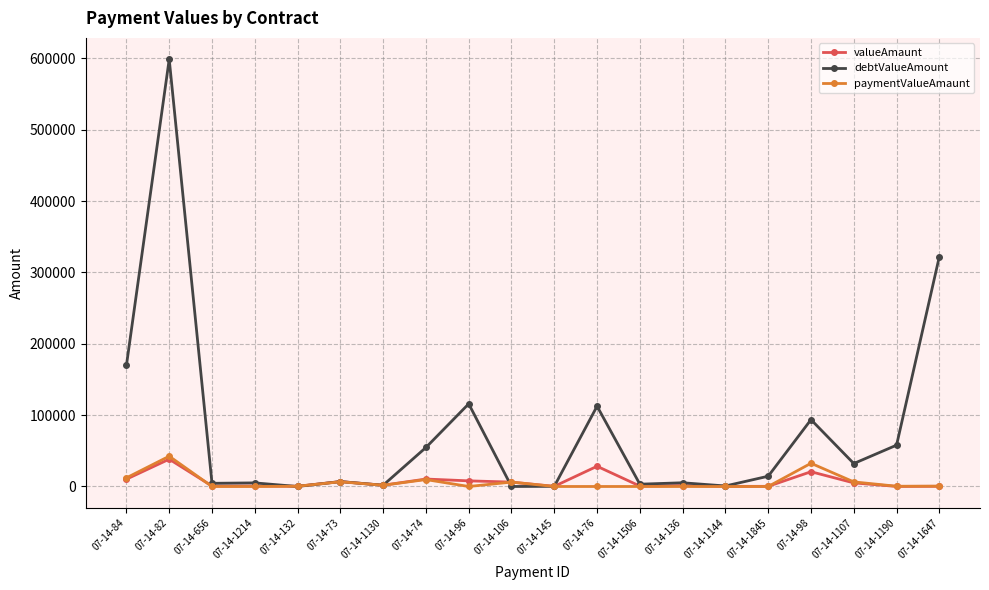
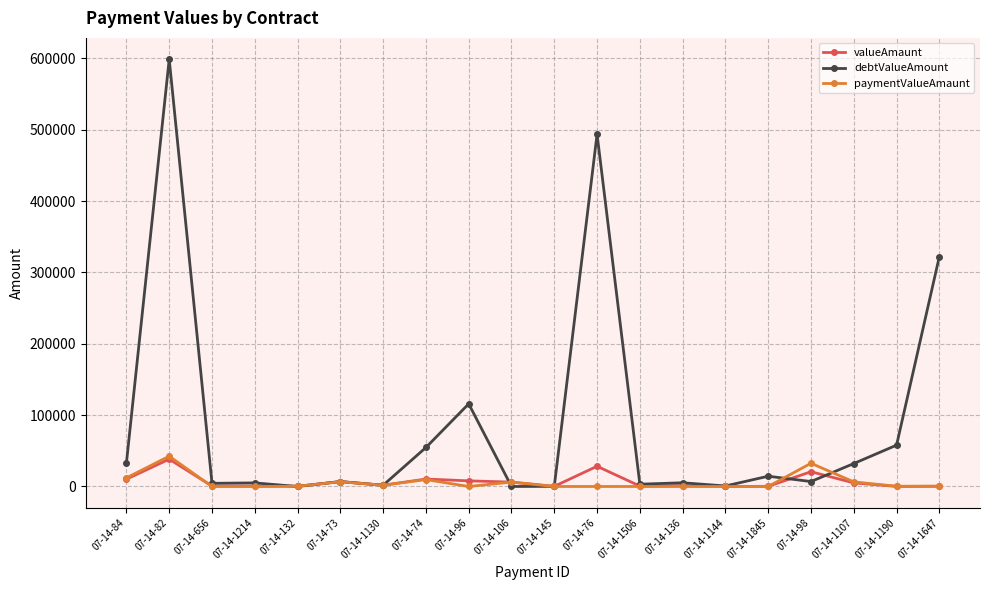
debtValueAmount, 07-14-84: 170000 -> 30000
debtValueAmount, 07-14-76: 110000 -> 490000
debtValueAmount, 07-14-98: 90000 -> 10000
